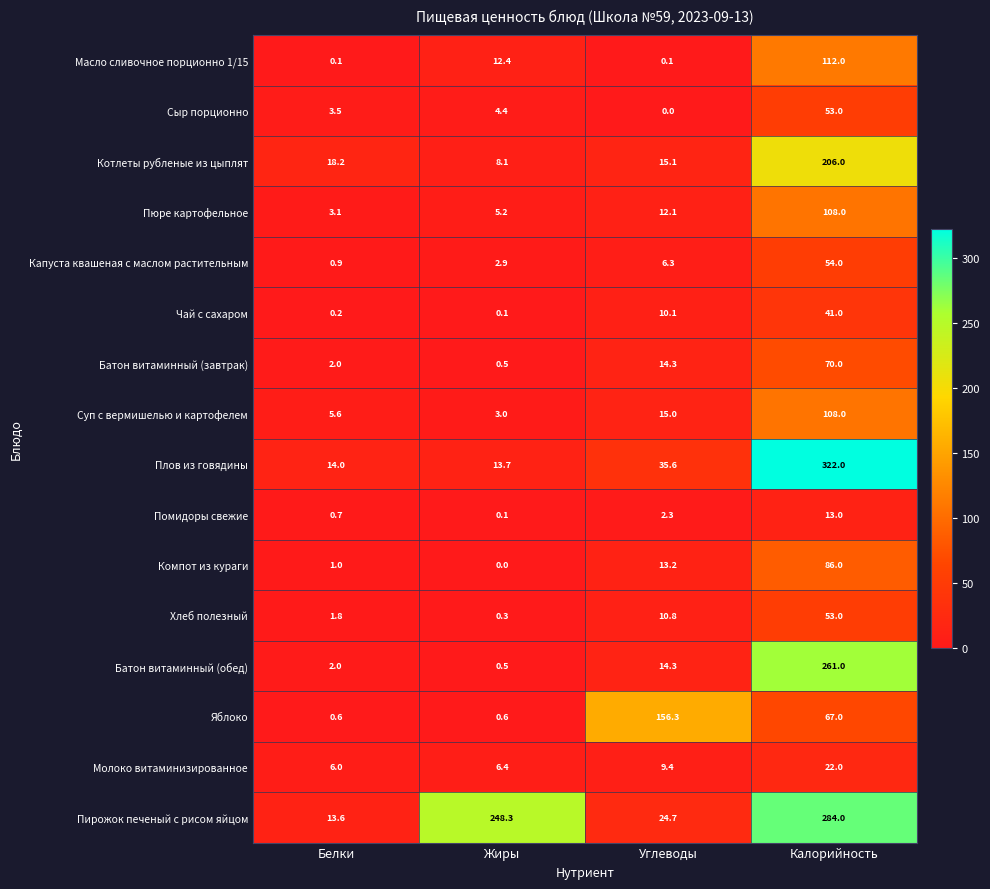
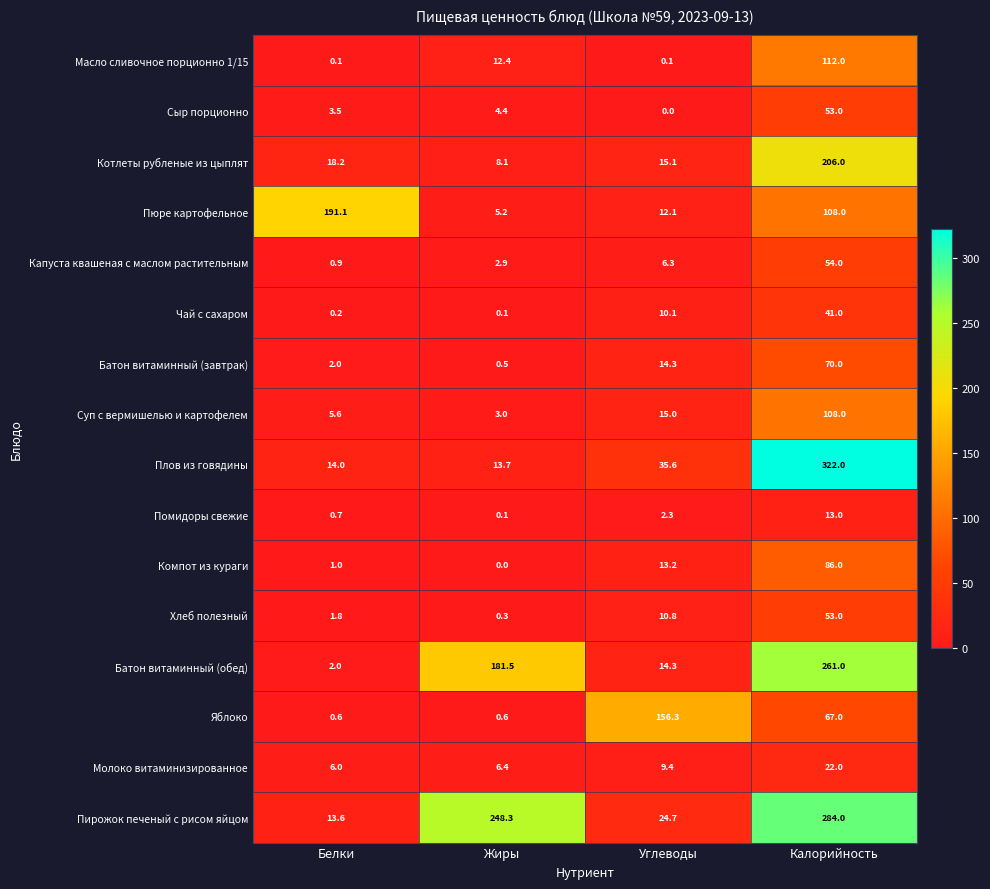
Пюре картофельное, Белки: 3.1 -> 191.1
Батон витаминный (обед), Жиры: 0.5 -> 181.5
